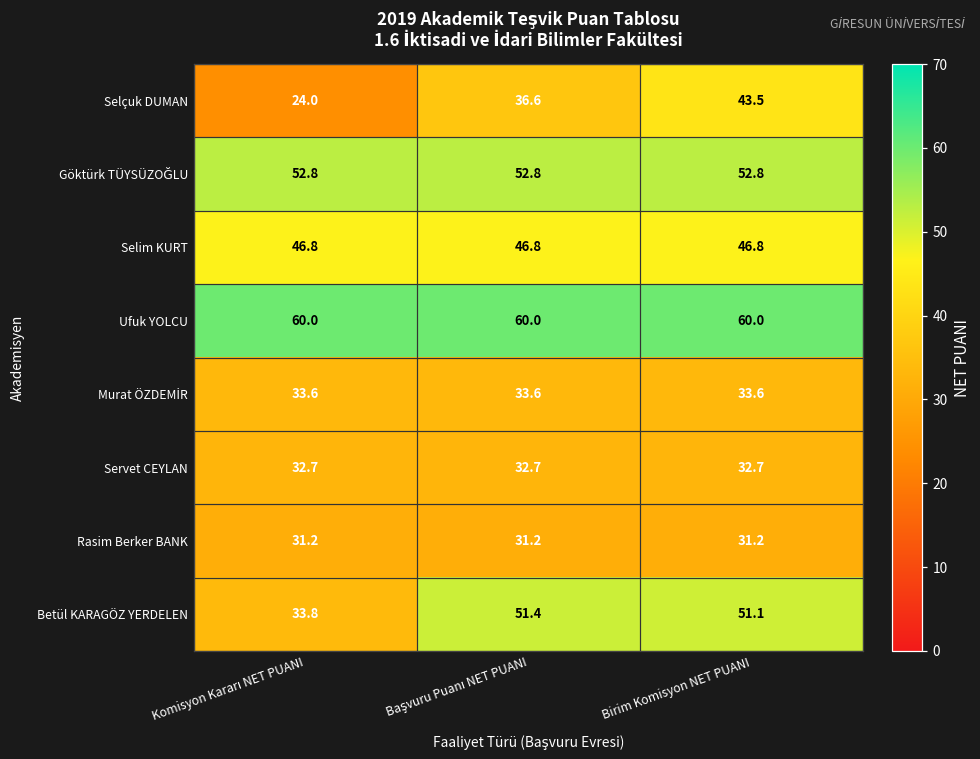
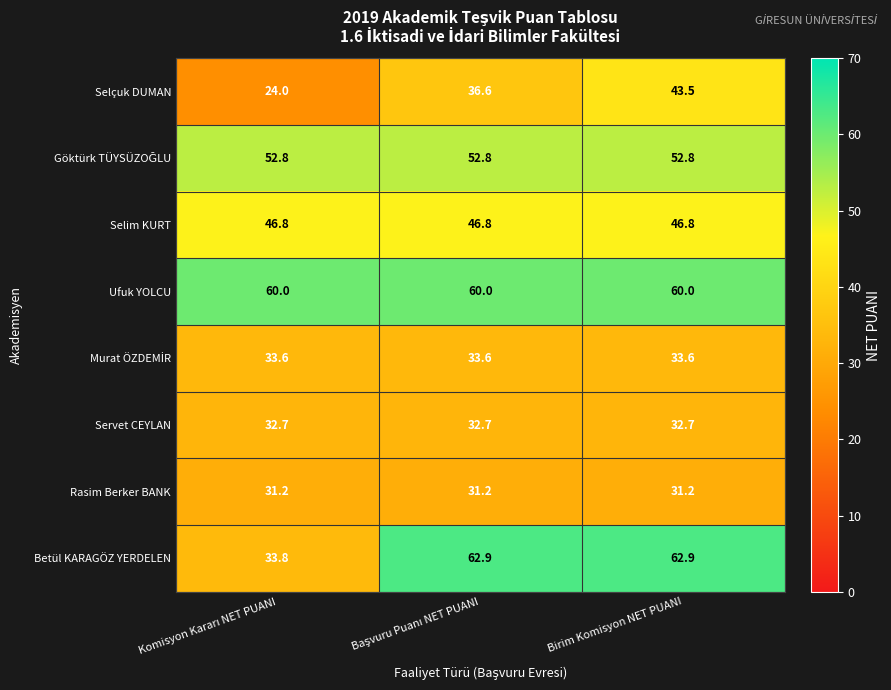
Betül KARAGÖZ YERDELEN, Başvuru Puanı NET PUANI: 51.4 -> 62.9
Betül KARAGÖZ YERDELEN, Birim Komisyon NET PUANI: 51.1 -> 62.9
